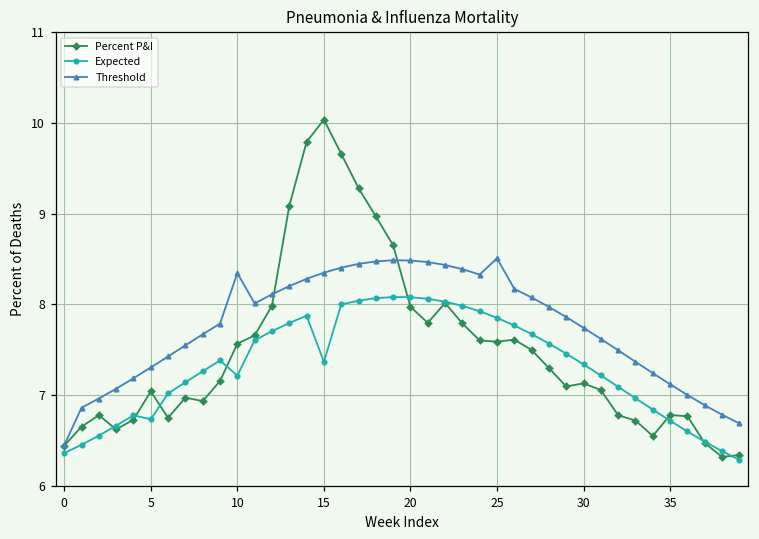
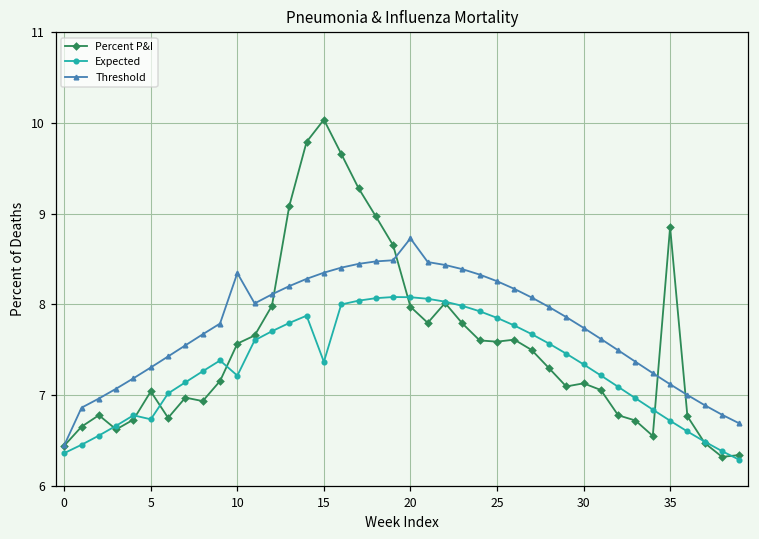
Threshold, 20: 8.5 -> 8.7
Threshold, 25: 8.5 -> 8.3
Percent P&I, 35: 6.8 -> 8.9
